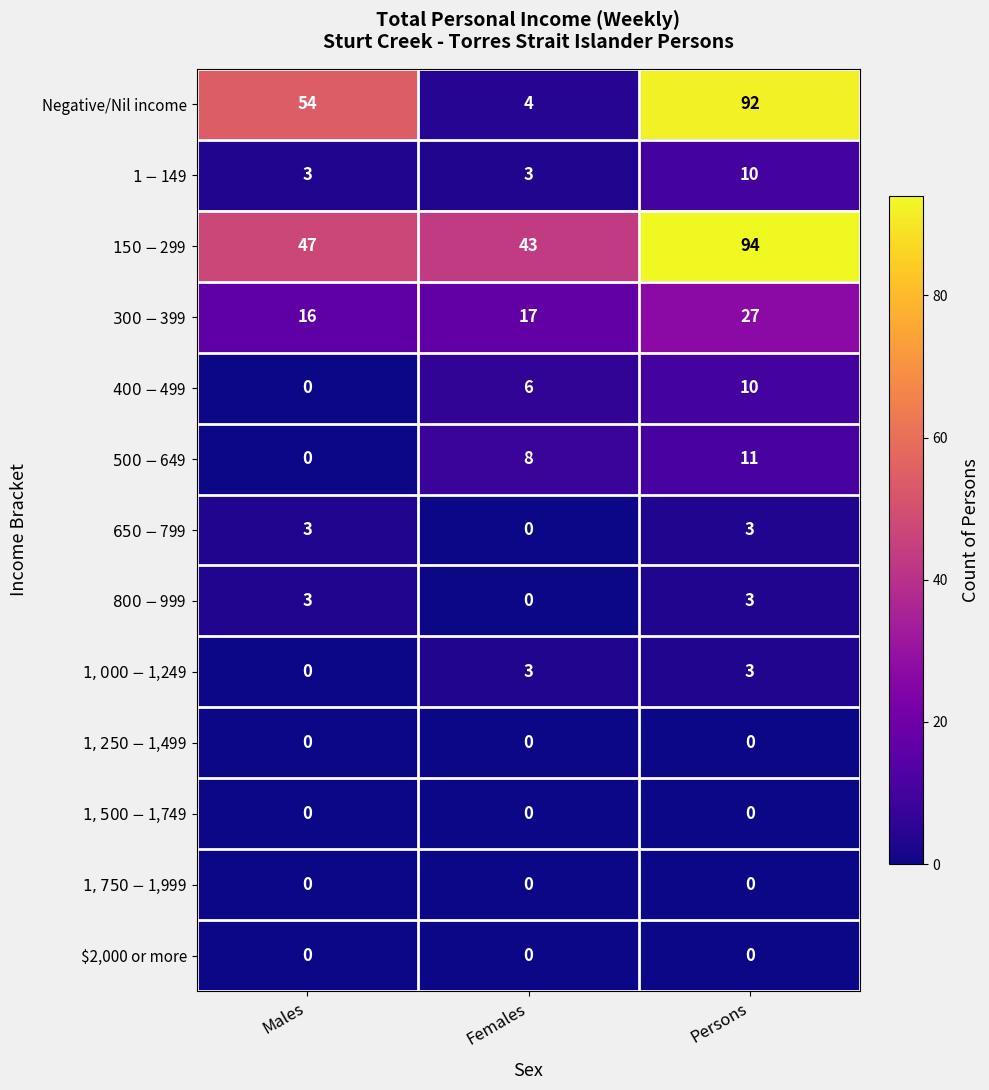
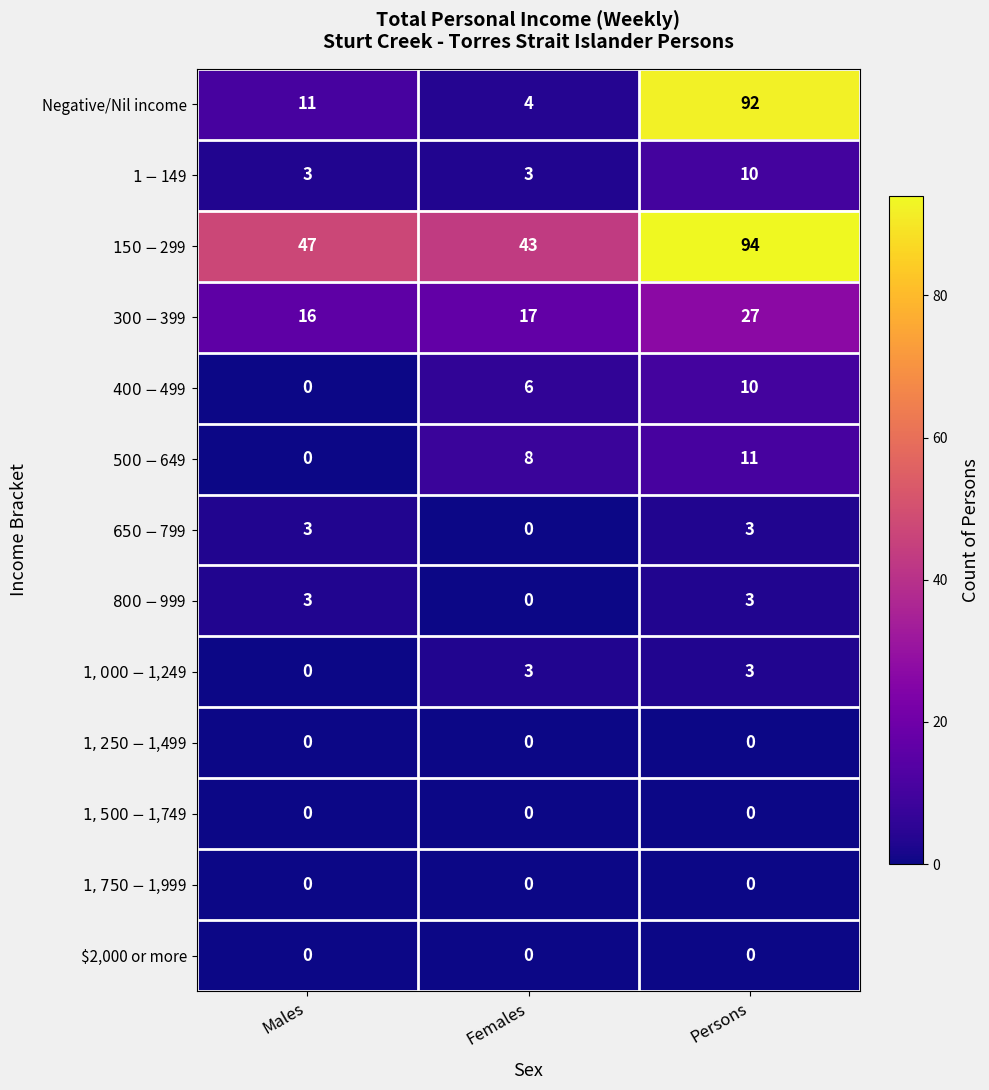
Negative/Nil income, Males: 54 -> 11
